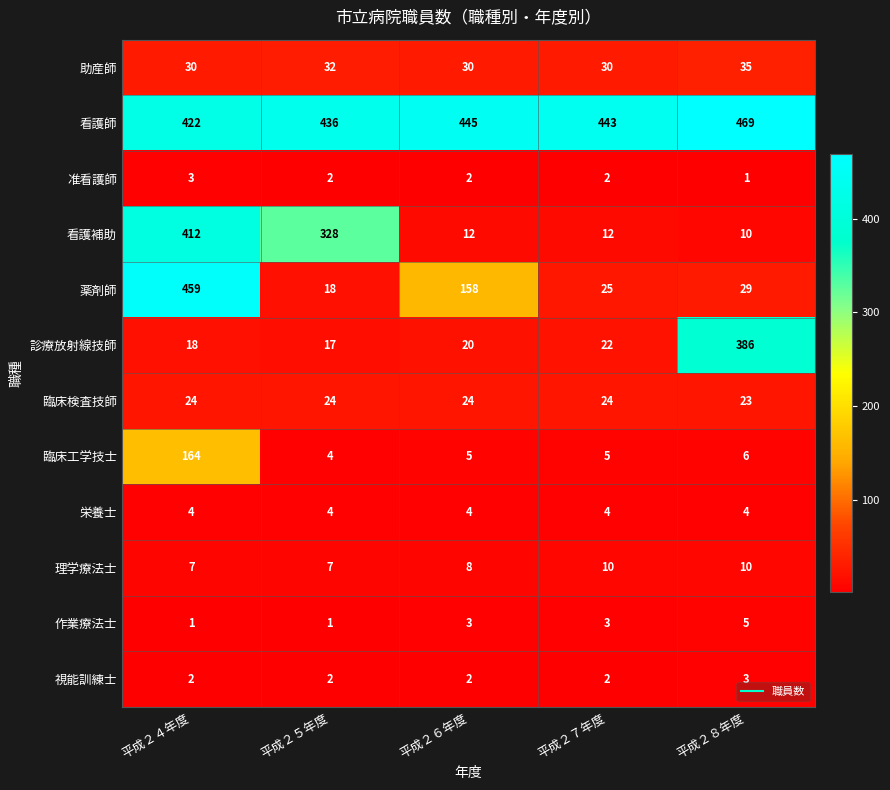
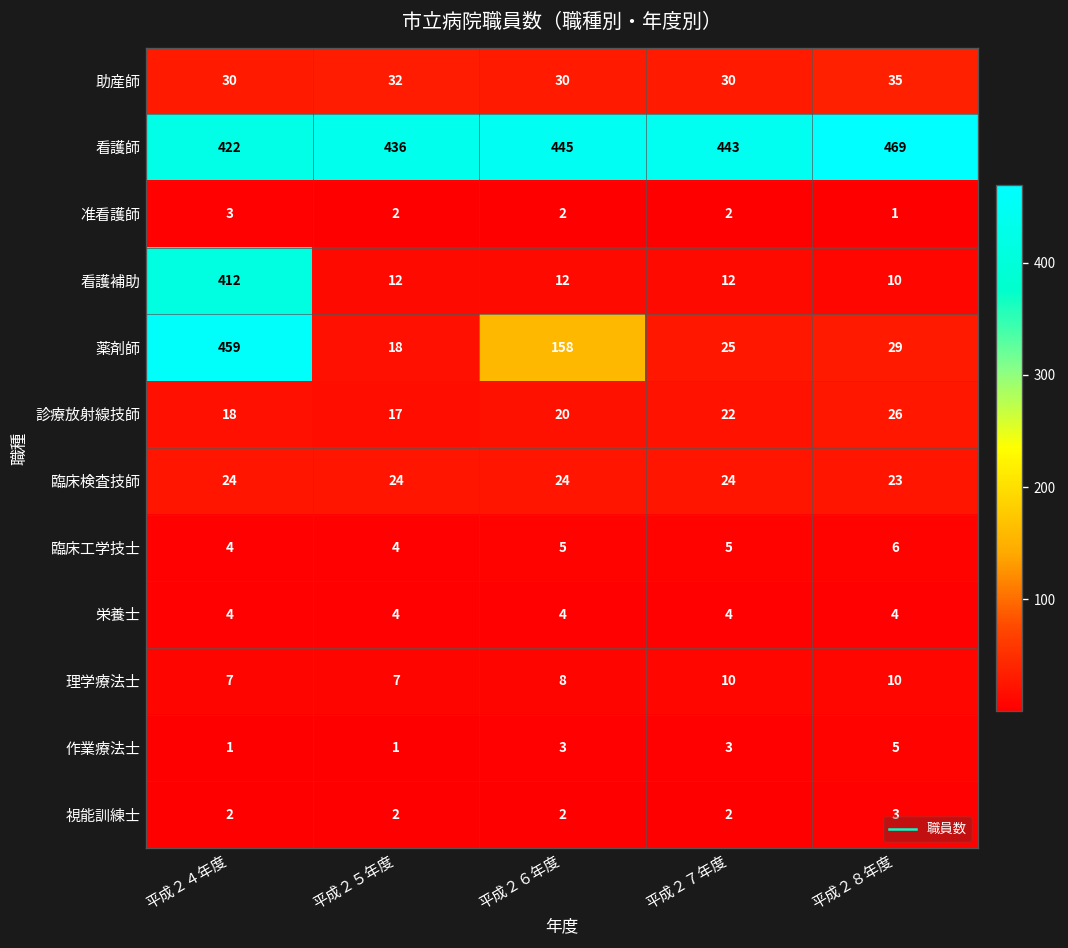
看護補助, 平成２５年度: 328 -> 12
診療放射線技師, 平成２８年度: 386 -> 26
臨床工学技士, 平成２４年度: 164 -> 4
